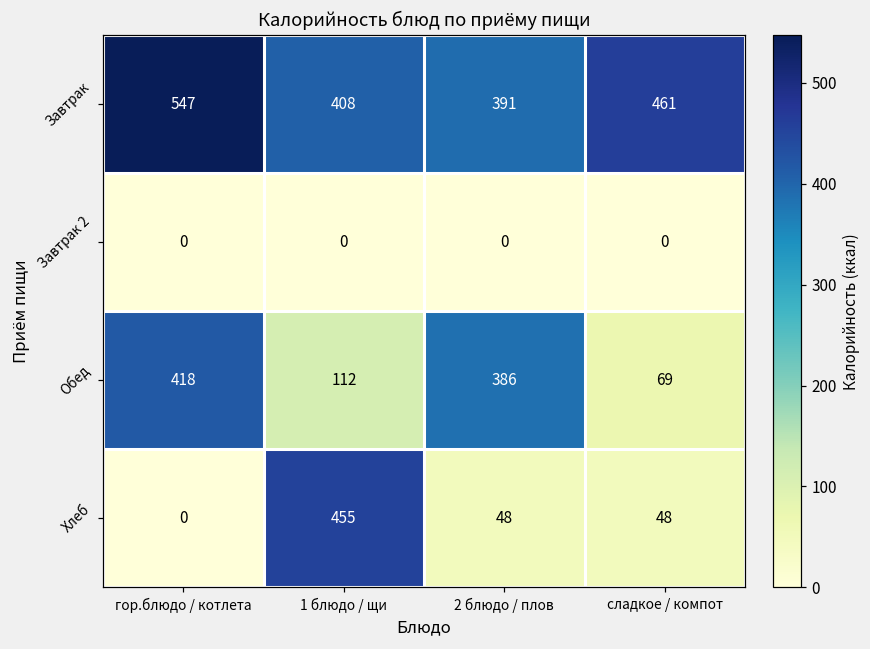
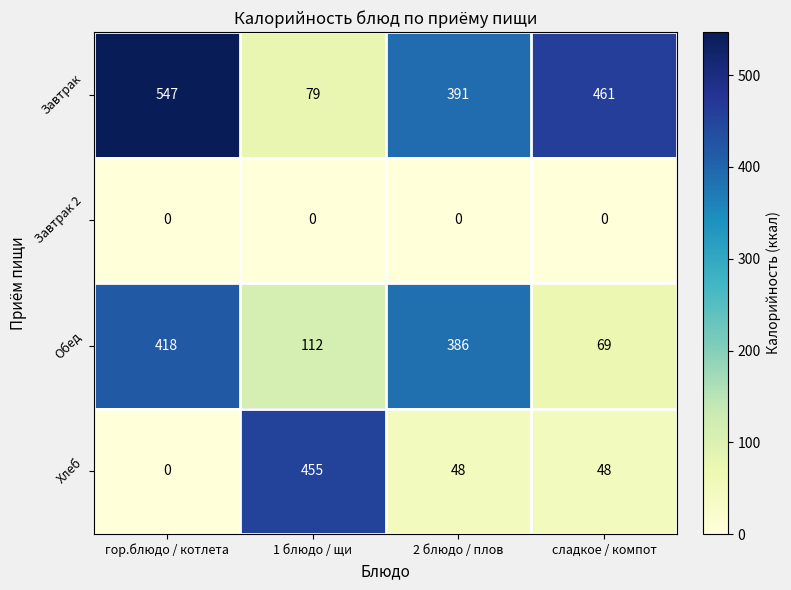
Завтрак, 1 блюдо / щи: 408 -> 79
